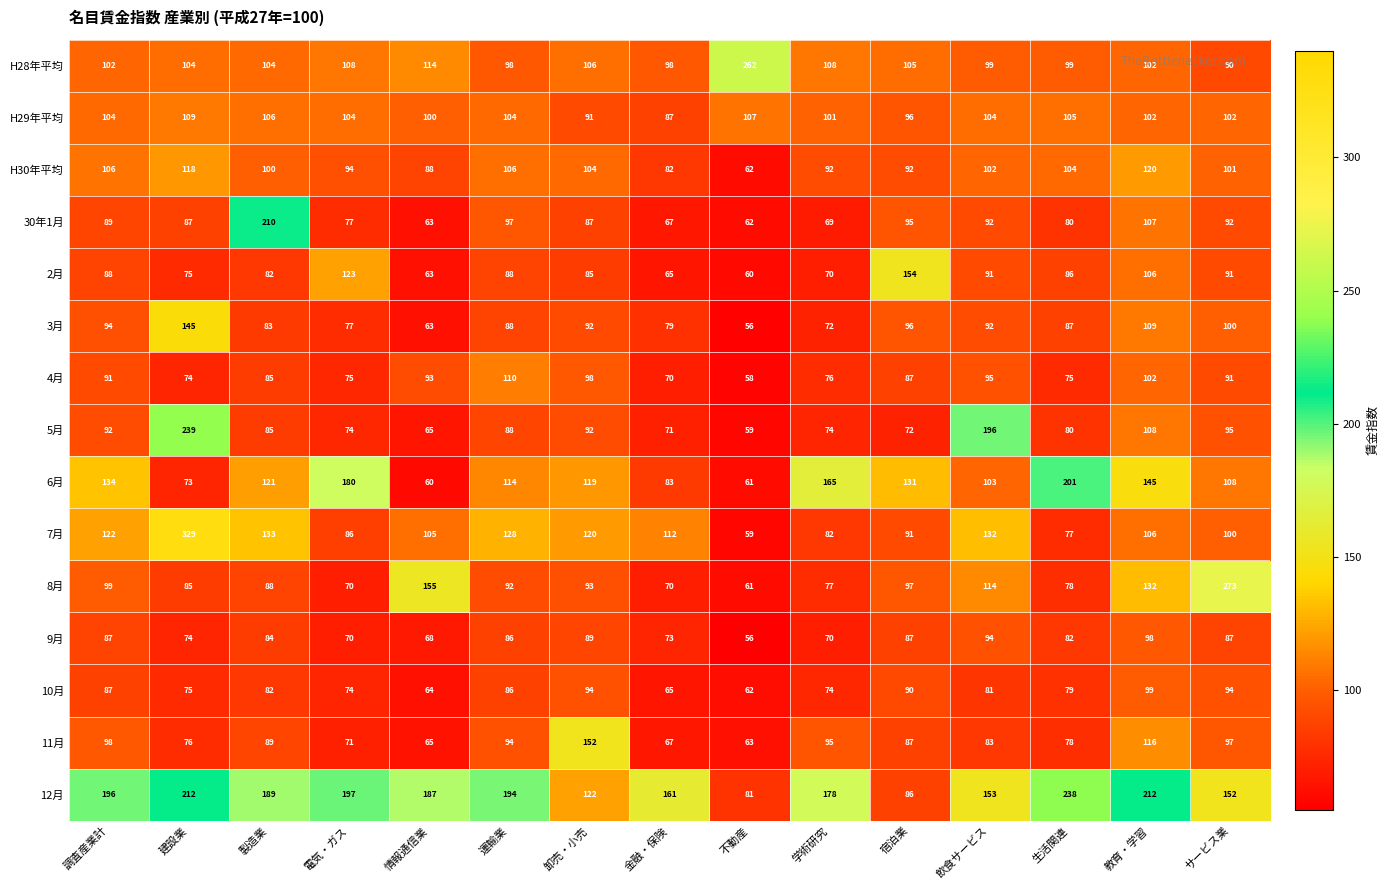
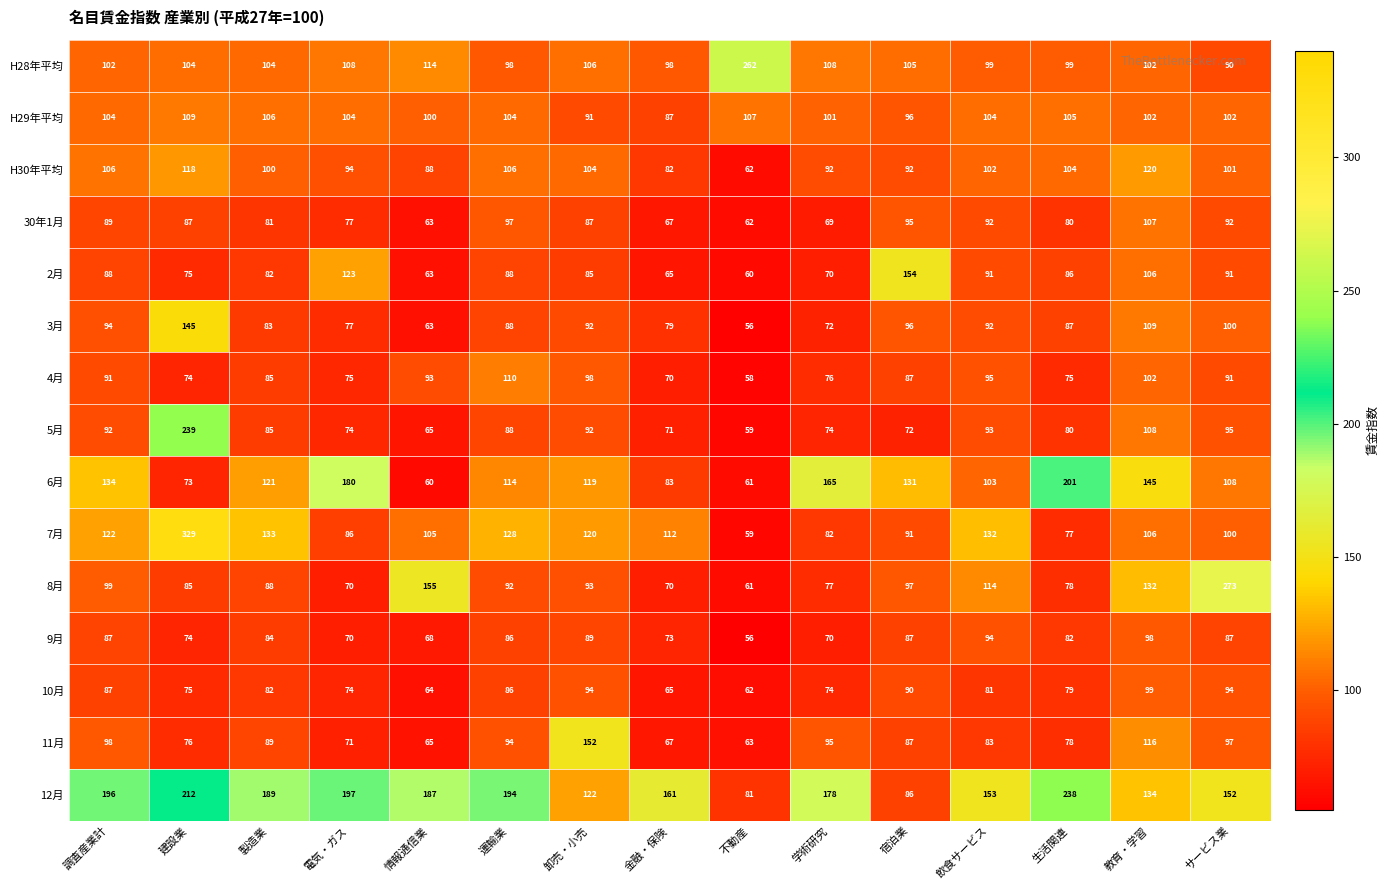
30年1月, 製造業: 210 -> 81
5月, 飲食サービス: 196 -> 93
12月, 教育・学習: 212 -> 134
